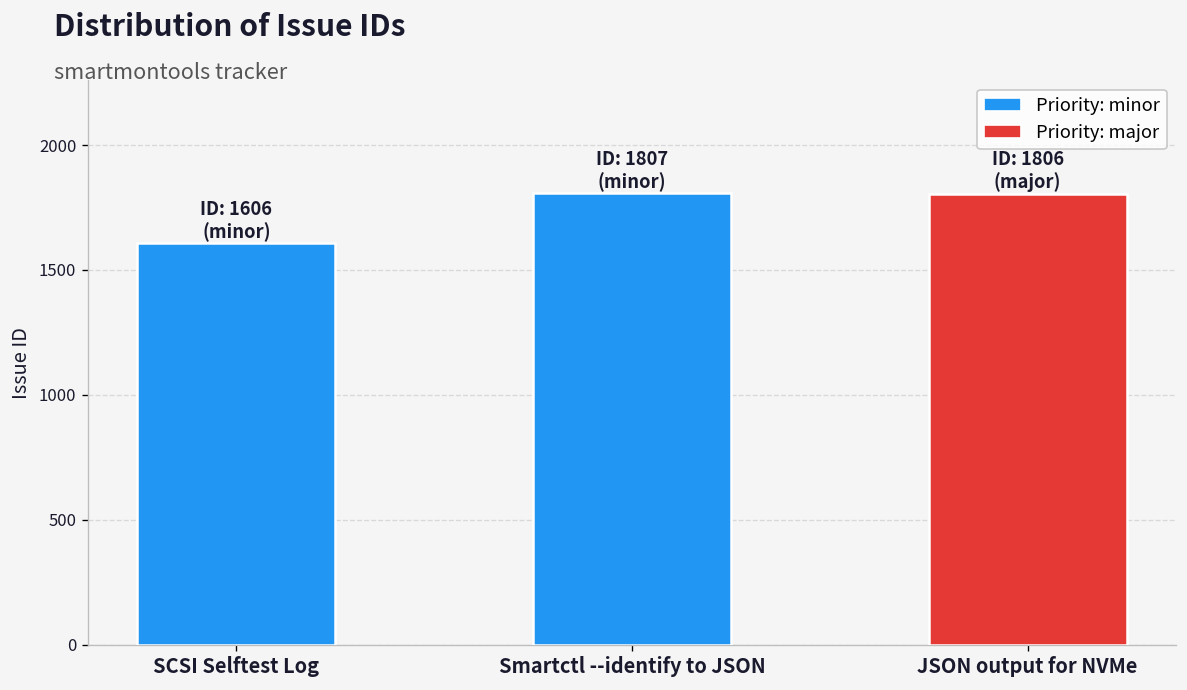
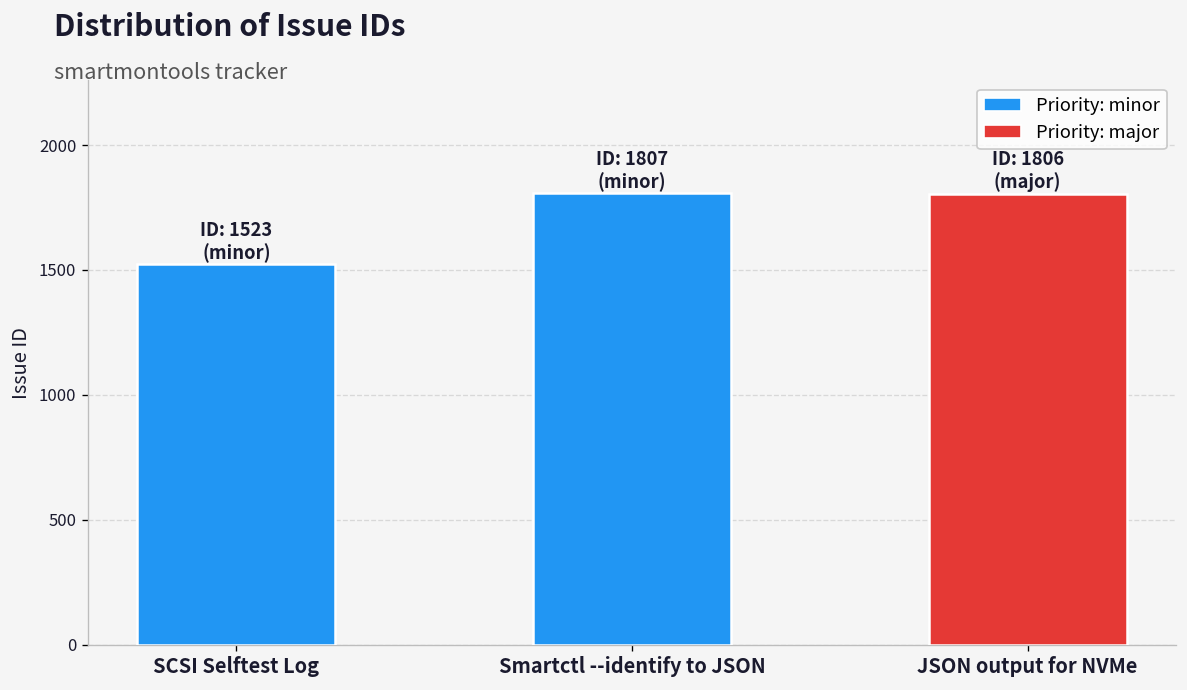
SCSI Selftest Log: 1606 -> 1523
